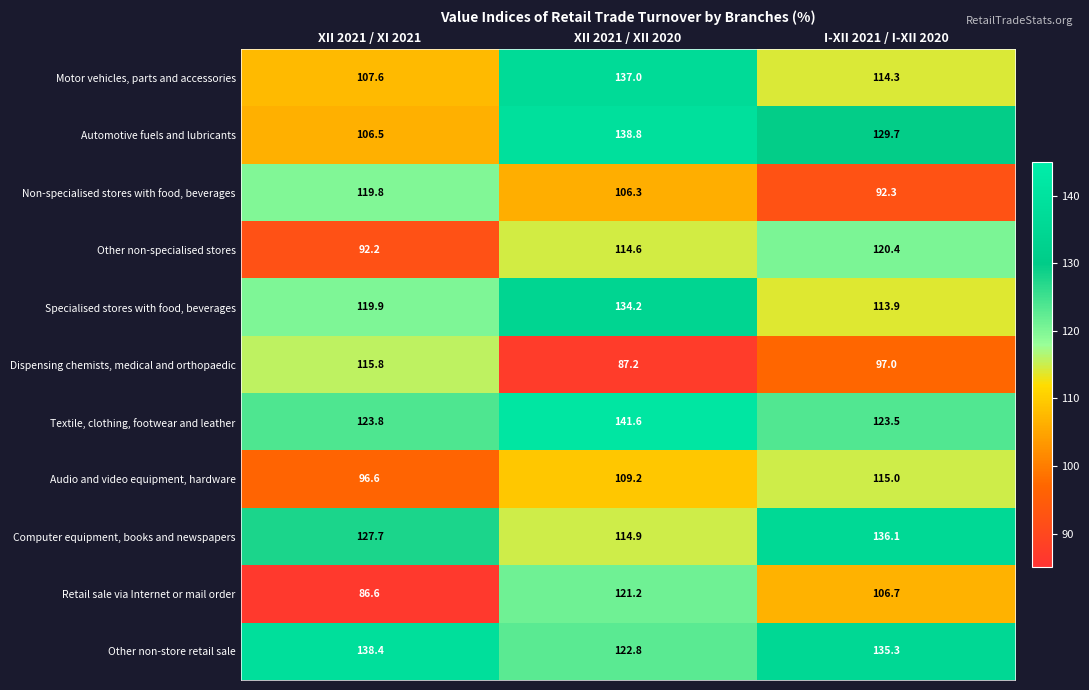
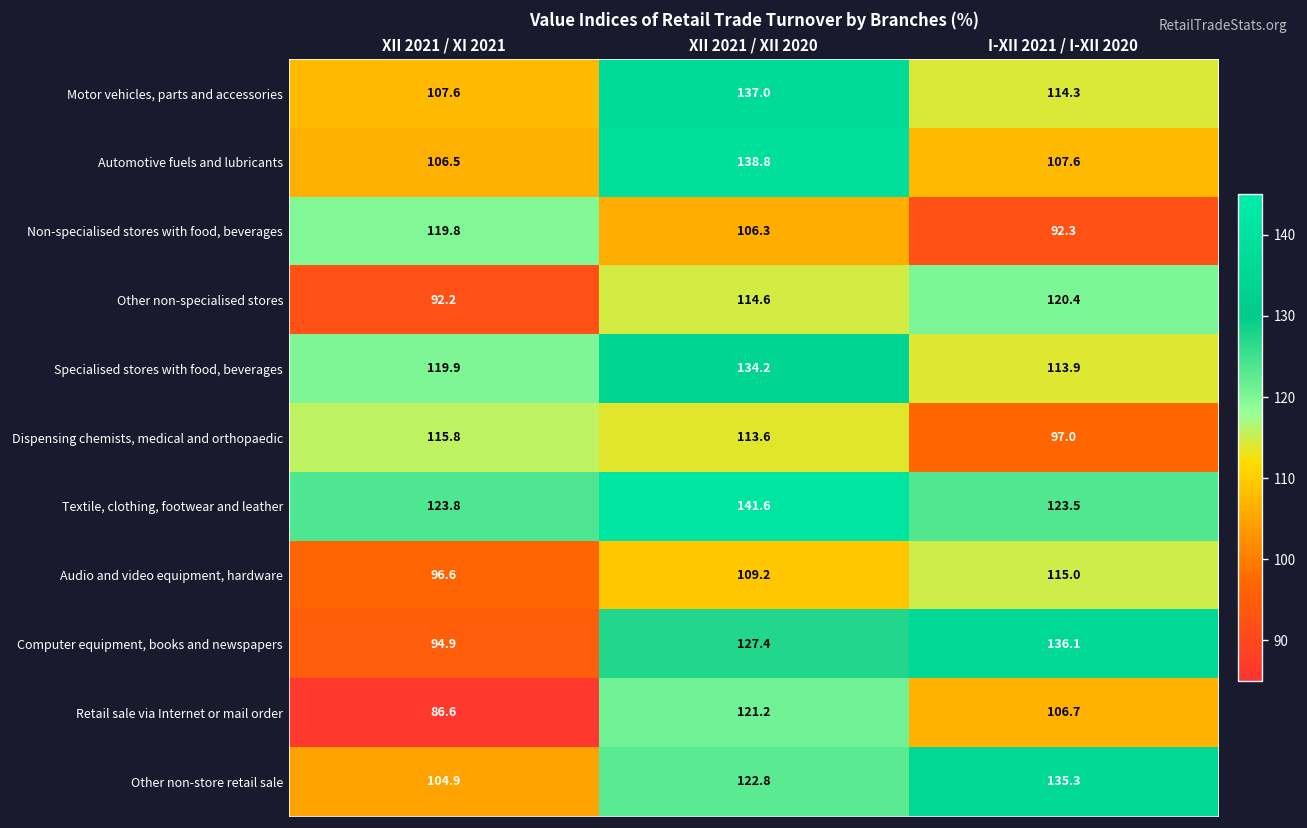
Automotive fuels and lubricants, I-XII 2021 / I-XII 2020: 129.7 -> 107.6
Dispensing chemists, medical and orthopaedic, XII 2021 / XII 2020: 87.2 -> 113.6
Computer equipment, books and newspapers, XII 2021 / XI 2021: 127.7 -> 94.9
Computer equipment, books and newspapers, XII 2021 / XII 2020: 114.9 -> 127.4
Other non-store retail sale, XII 2021 / XI 2021: 138.4 -> 104.9
